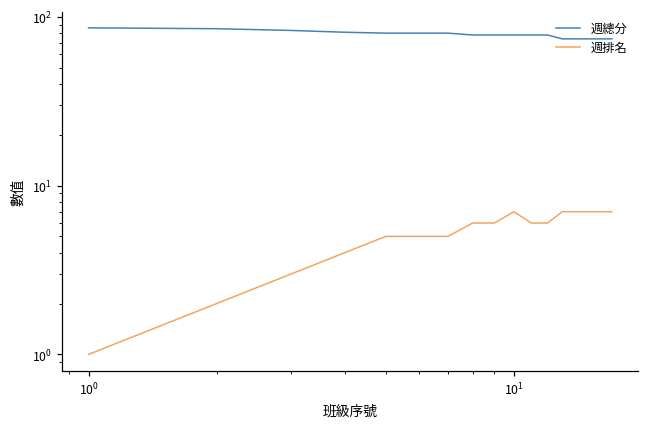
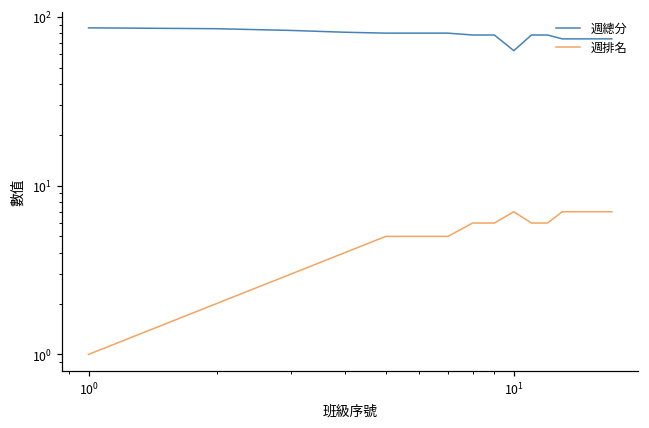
週總分, 10^1: 80 -> 63
